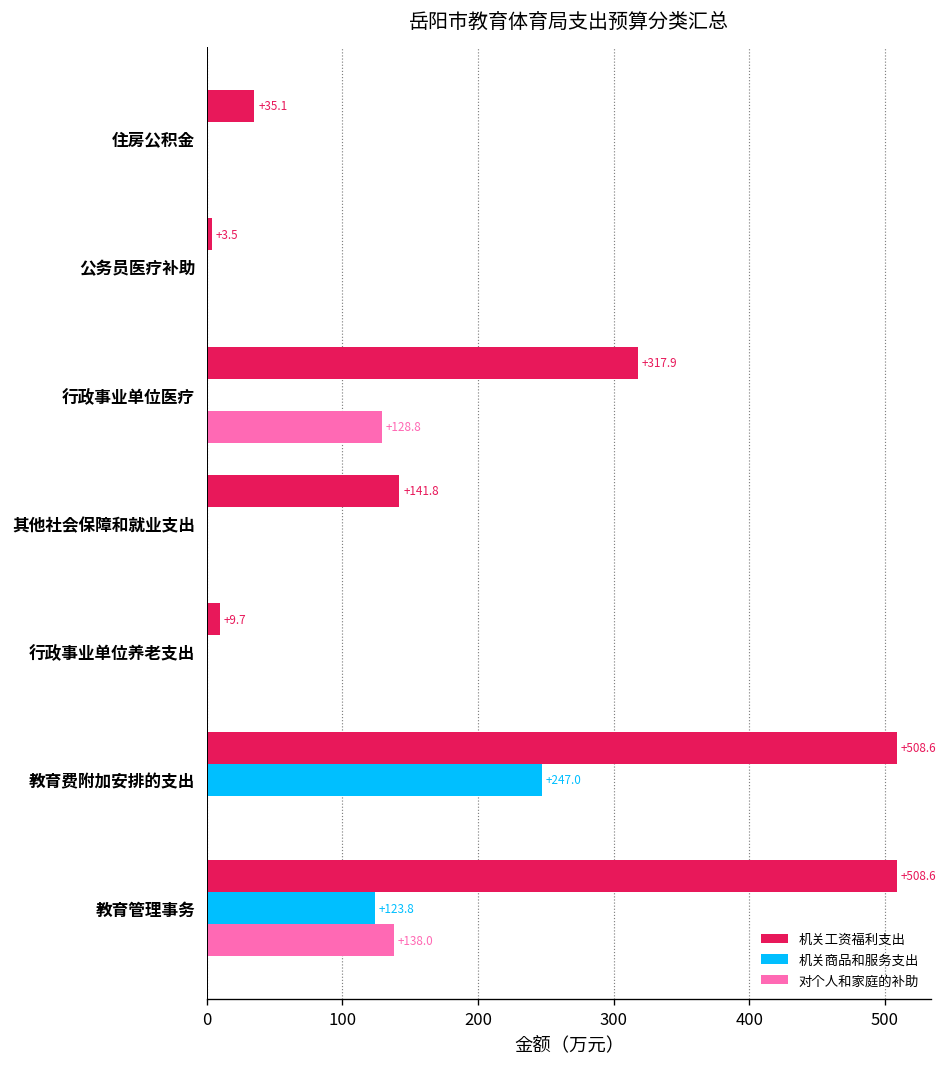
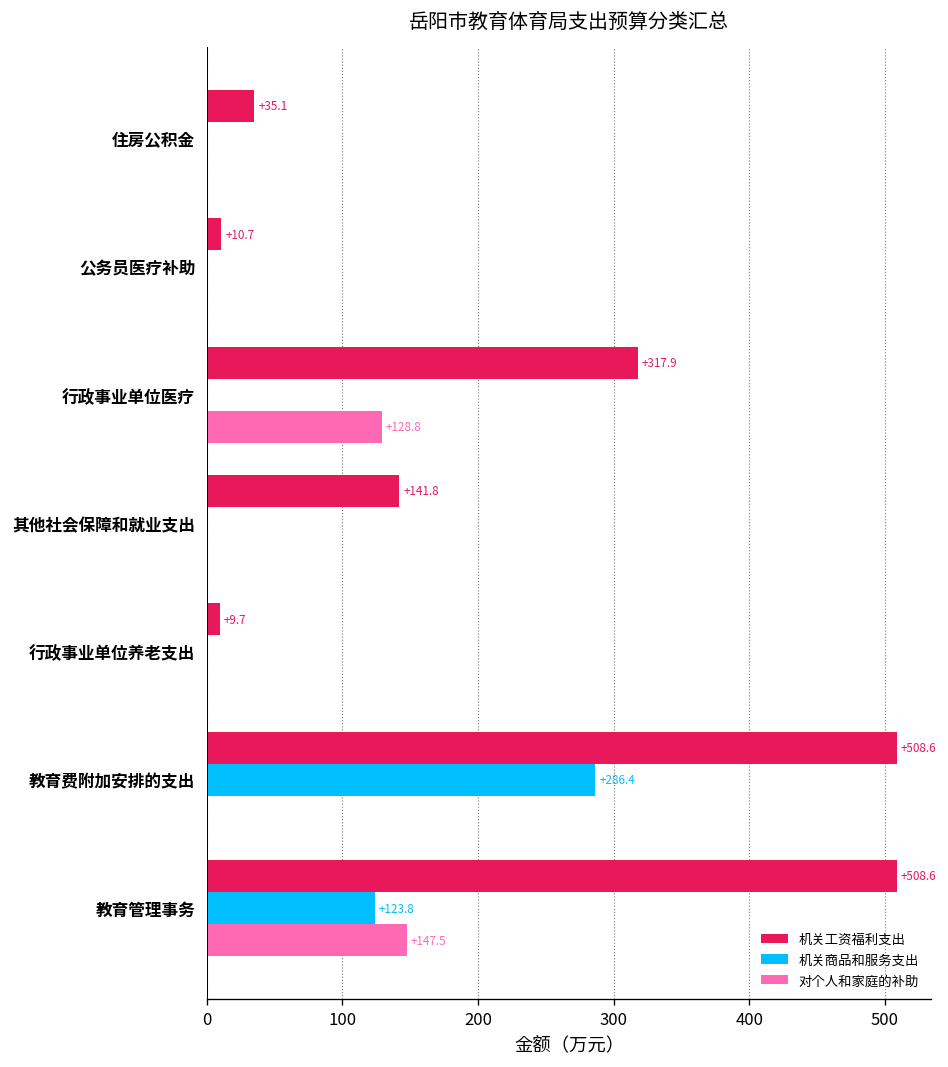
机关工资福利支出, 公务员医疗补助: +3.5 -> +10.7
机关商品和服务支出, 教育费附加安排的支出: +247.0 -> +286.4
对个人和家庭的补助, 教育管理事务: +138.0 -> +147.5
